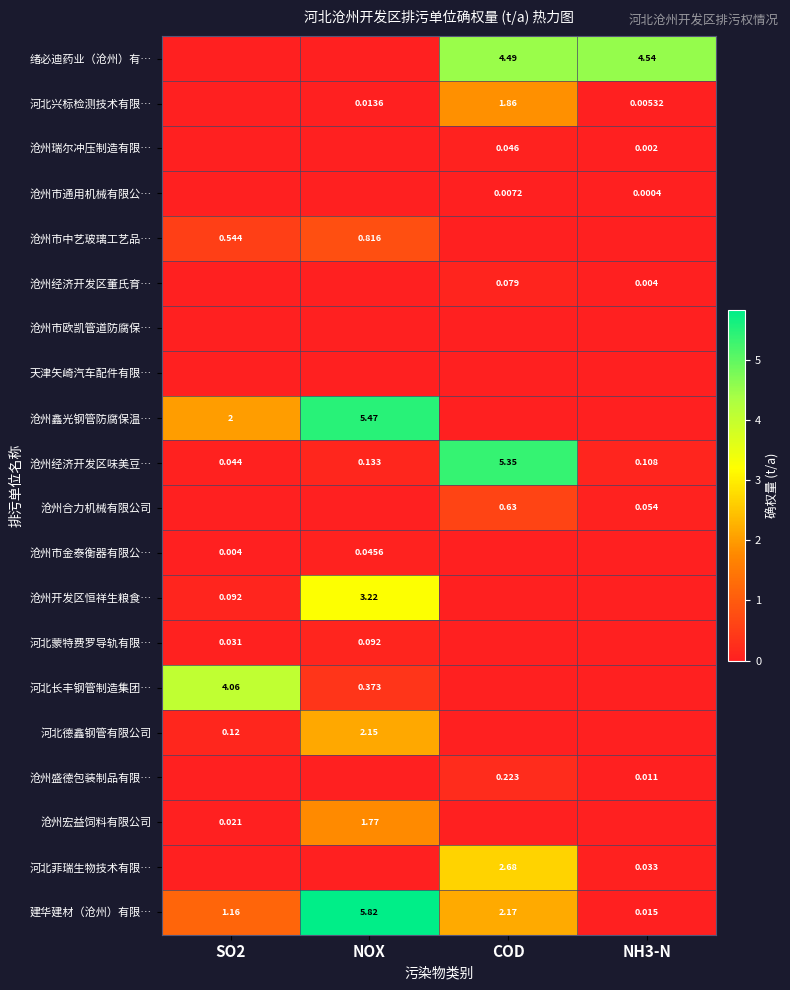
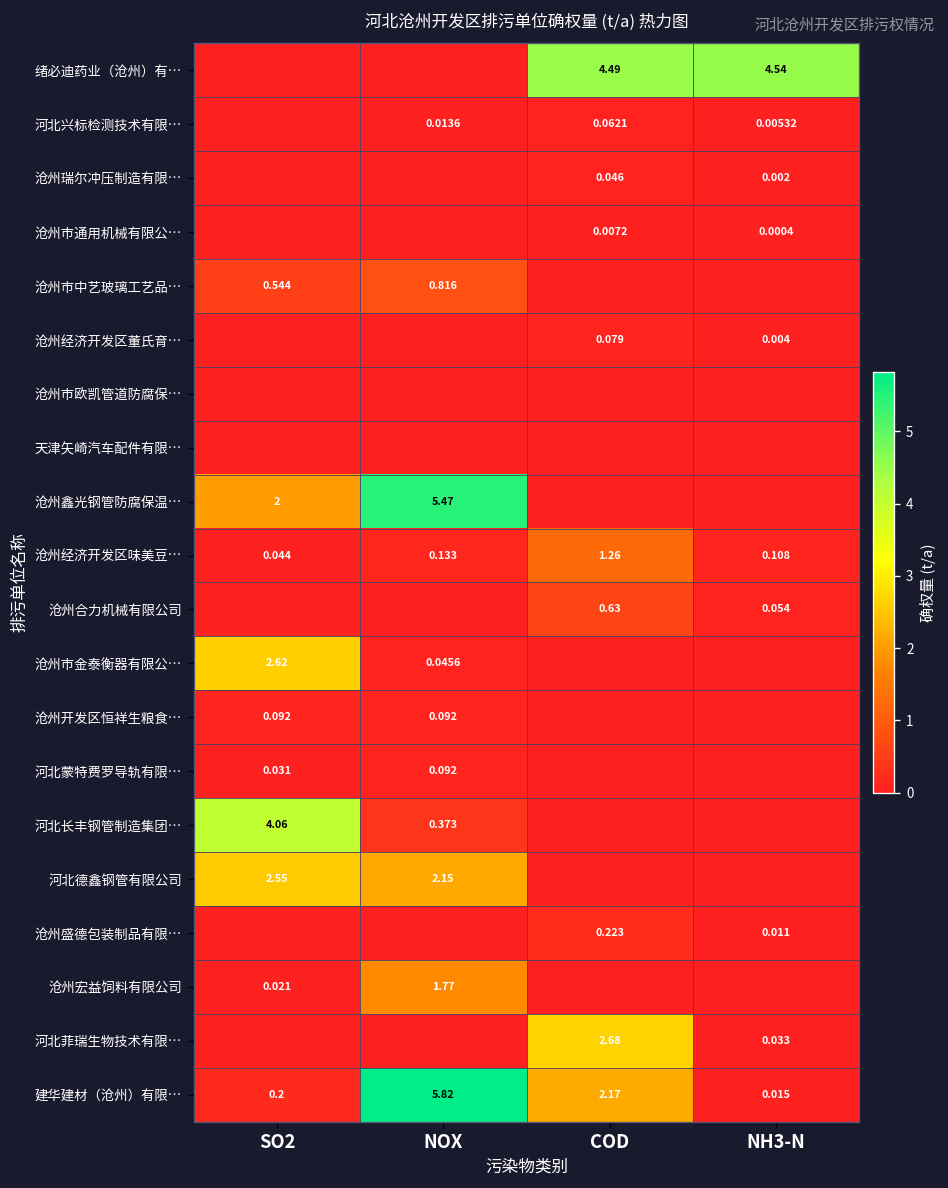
河北兴标检测技术有限…, COD: 1.86 -> 0.0621
沧州经济开发区味美豆…, COD: 5.35 -> 1.26
沧州市金泰衡器有限公…, SO2: 0.004 -> 2.62
沧州开发区恒祥生粮食…, NOX: 3.22 -> 0.092
河北德鑫钢管有限公司, SO2: 0.12 -> 2.55
建华建材（沧州）有限…, SO2: 1.16 -> 0.2
